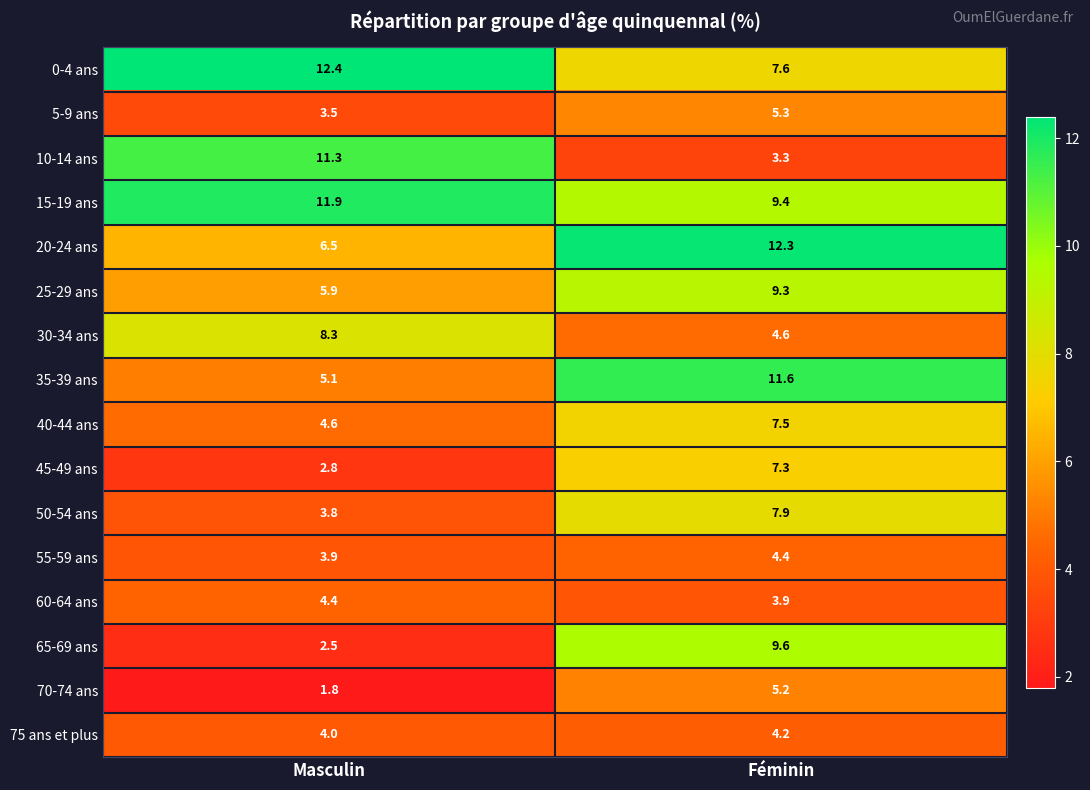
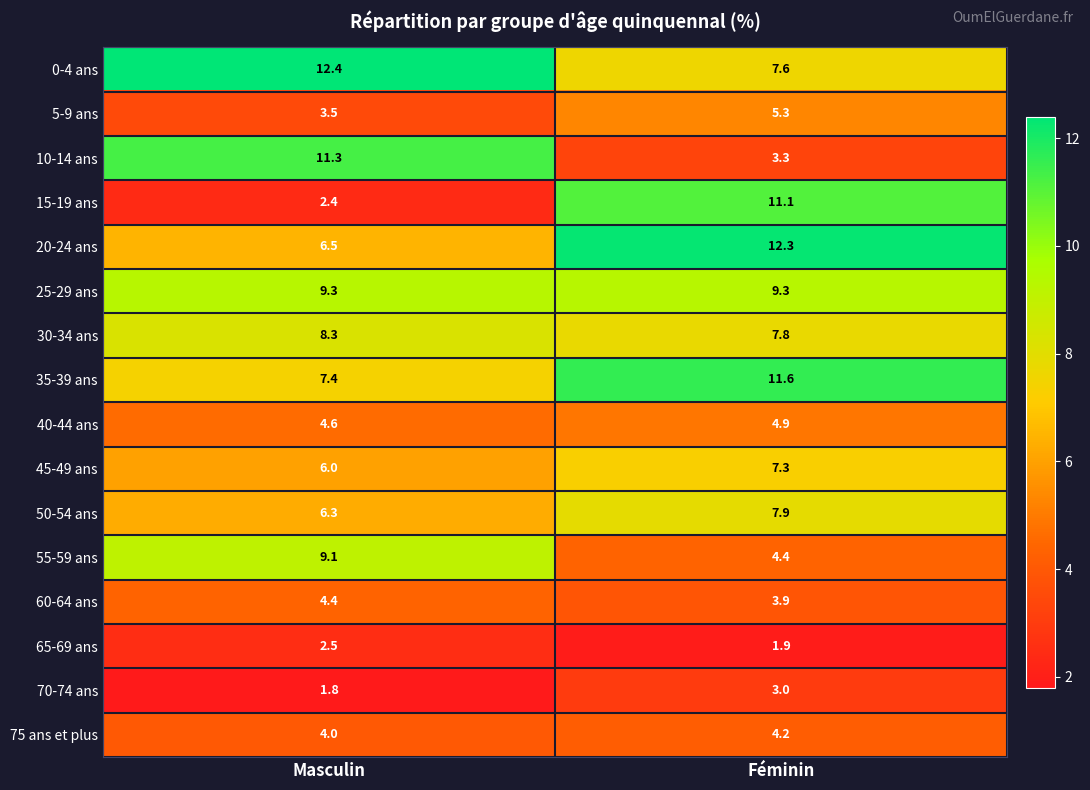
15-19 ans, Masculin: 11.9 -> 2.4
15-19 ans, Féminin: 9.4 -> 11.1
25-29 ans, Masculin: 5.9 -> 9.3
30-34 ans, Féminin: 4.6 -> 7.8
35-39 ans, Masculin: 5.1 -> 7.4
40-44 ans, Féminin: 7.5 -> 4.9
45-49 ans, Masculin: 2.8 -> 6.0
50-54 ans, Masculin: 3.8 -> 6.3
55-59 ans, Masculin: 3.9 -> 9.1
65-69 ans, Féminin: 9.6 -> 1.9
70-74 ans, Féminin: 5.2 -> 3.0
